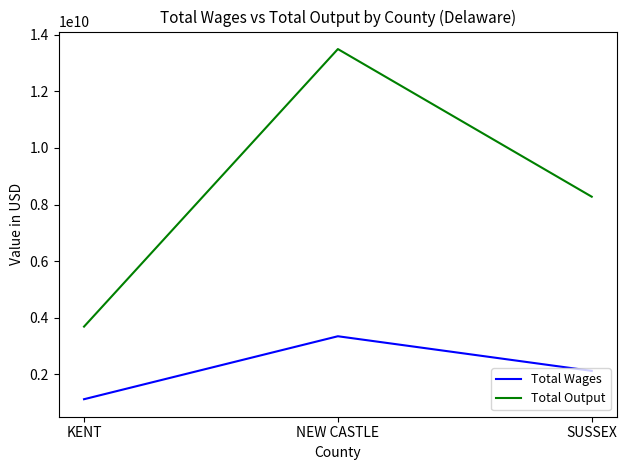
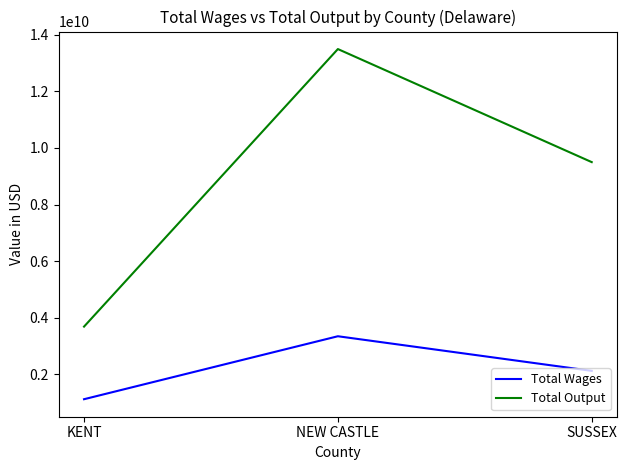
Total Output, SUSSEX: 8300000000 -> 9500000000
